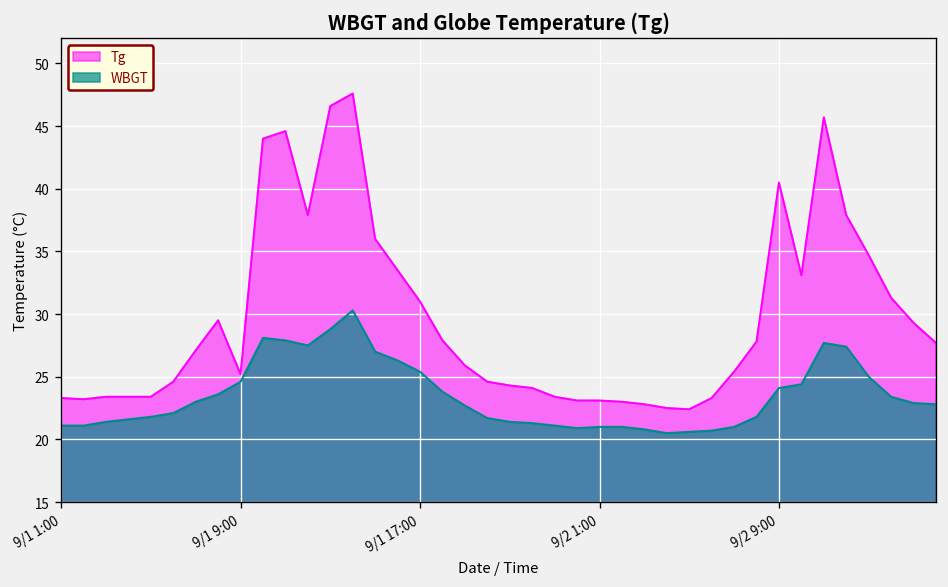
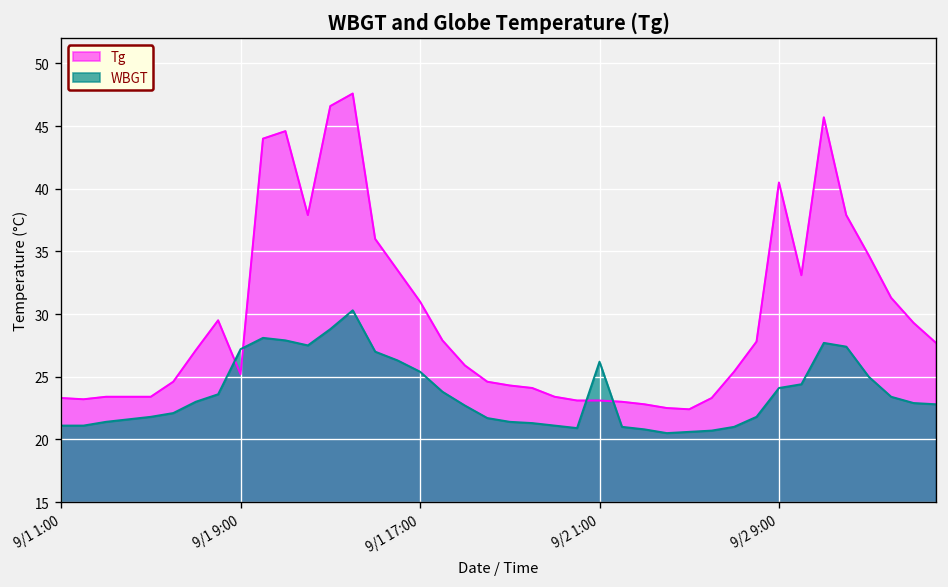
WBGT, 9/1 9:00: 24.6 -> 27.2
WBGT, 9/2 1:00: 21.0 -> 26.2
